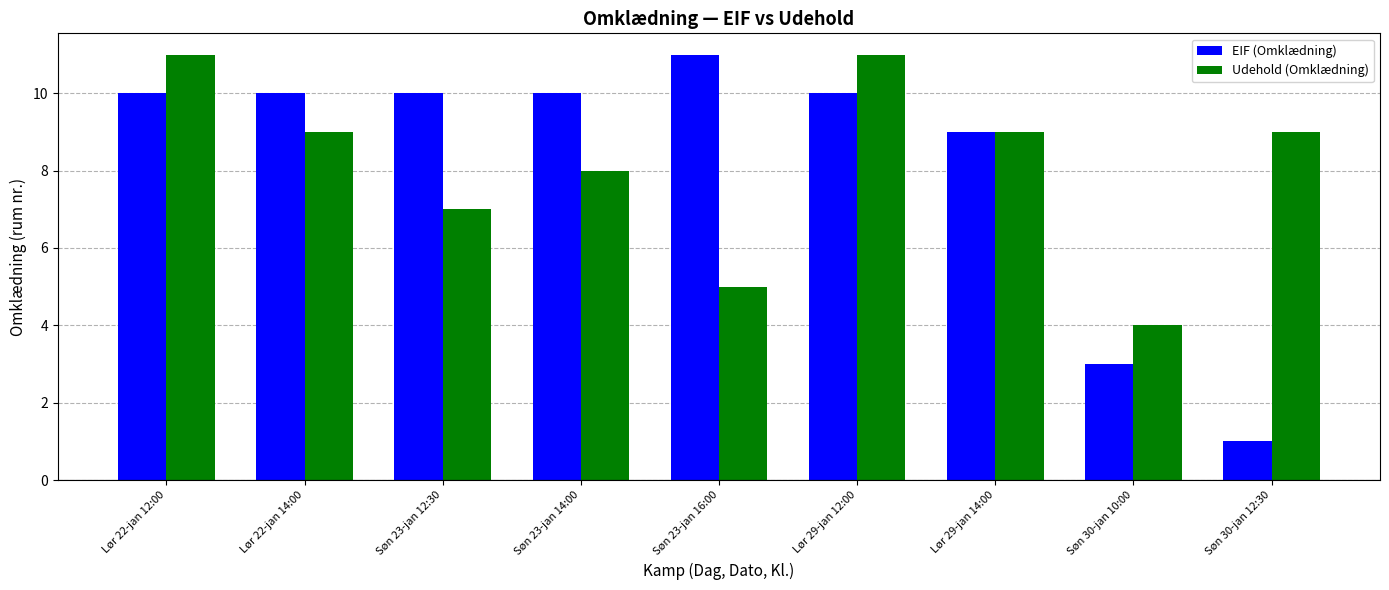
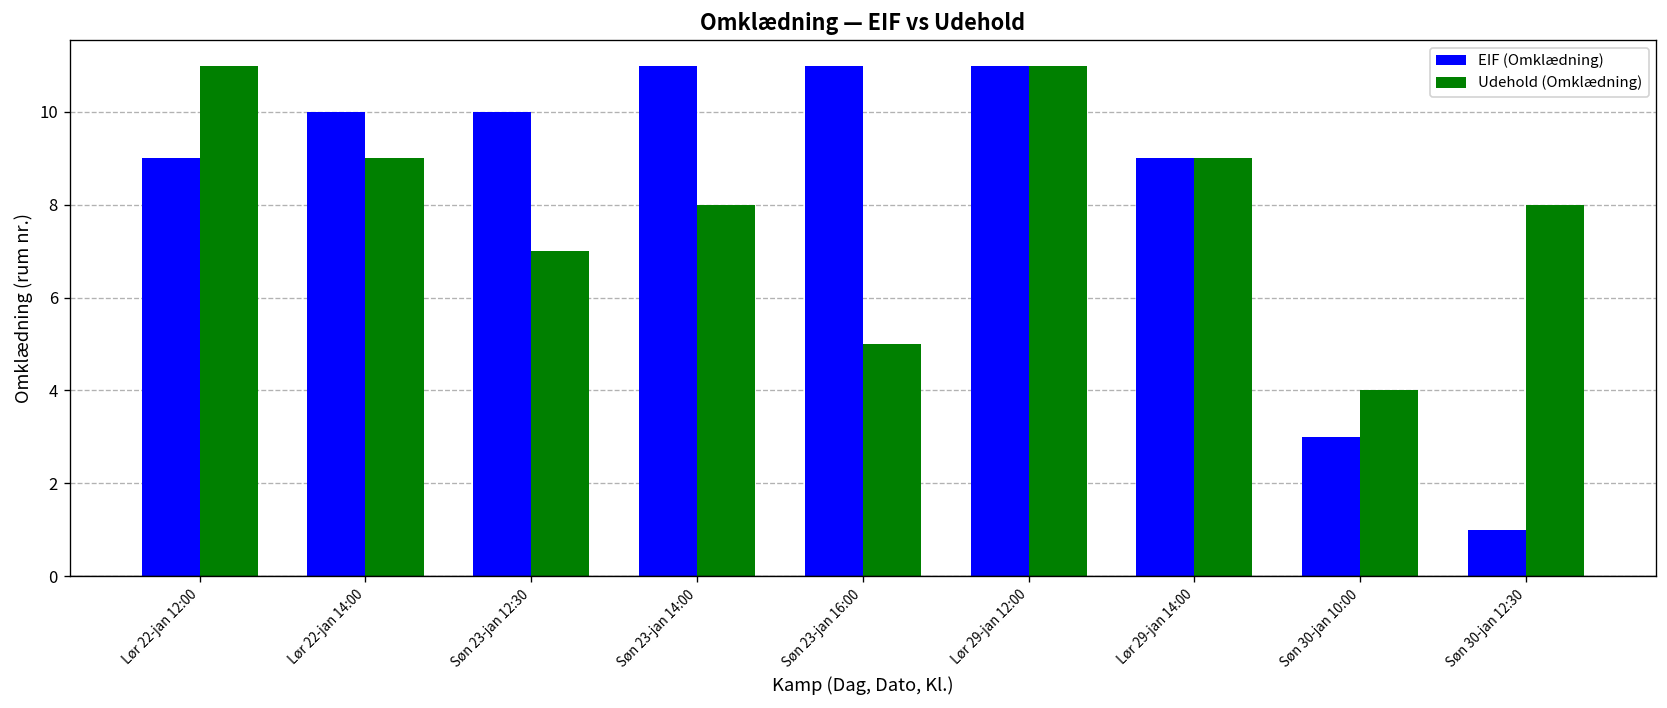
EIF (Omklædning), Lør 22-jan 12:00: 10 -> 9
EIF (Omklædning), Søn 23-jan 14:00: 10 -> 11
EIF (Omklædning), Lør 29-jan 12:00: 10 -> 11
Udehold (Omklædning), Søn 30-jan 12:30: 9 -> 8
